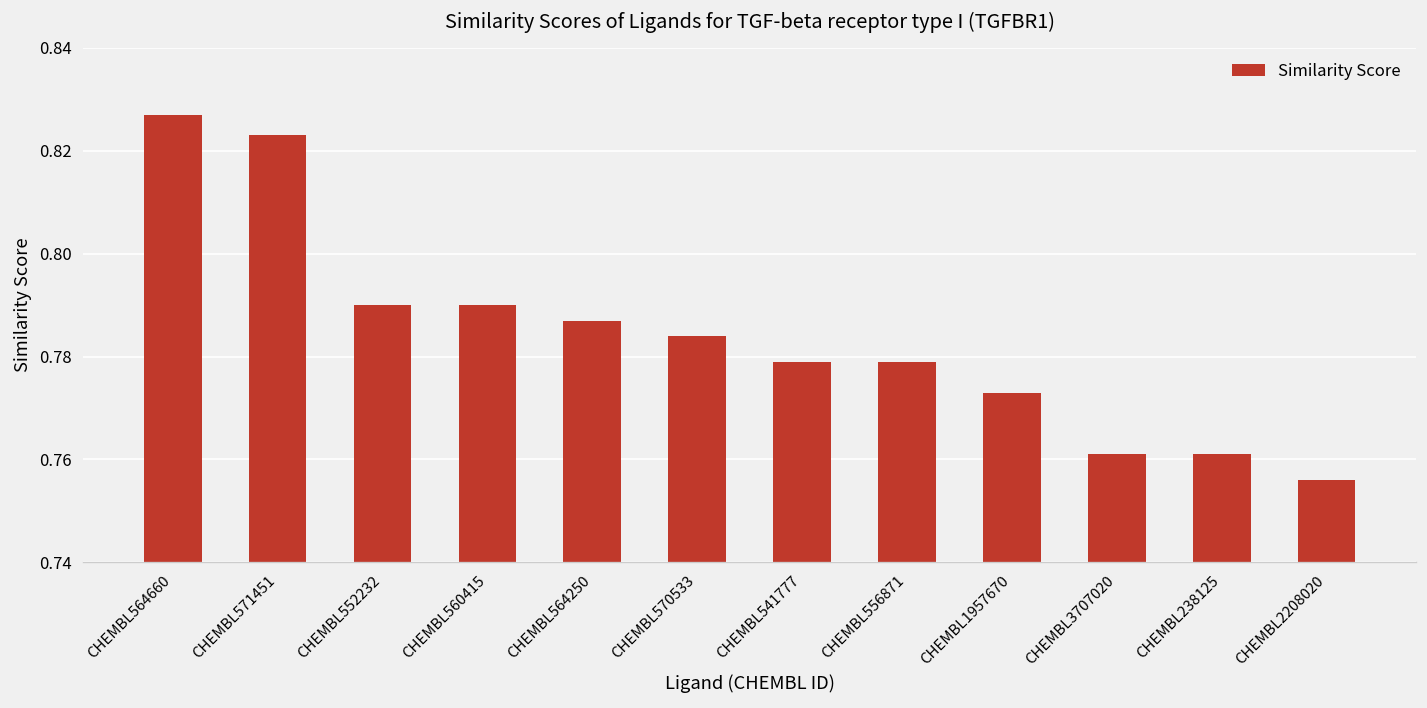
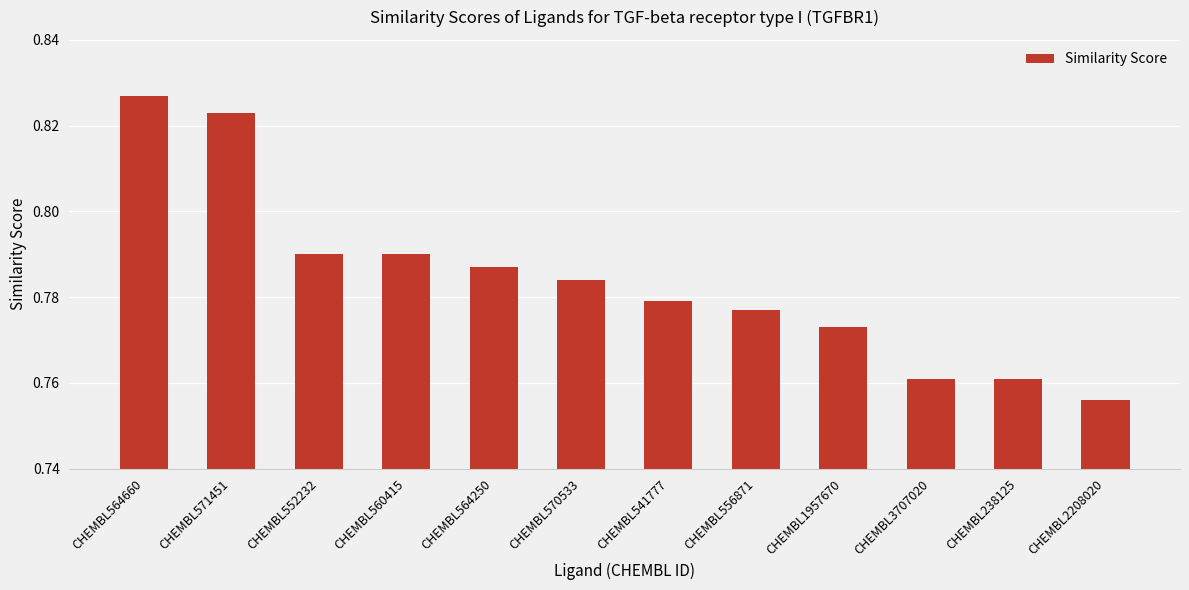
CHEMBL556871: 0.779 -> 0.777
